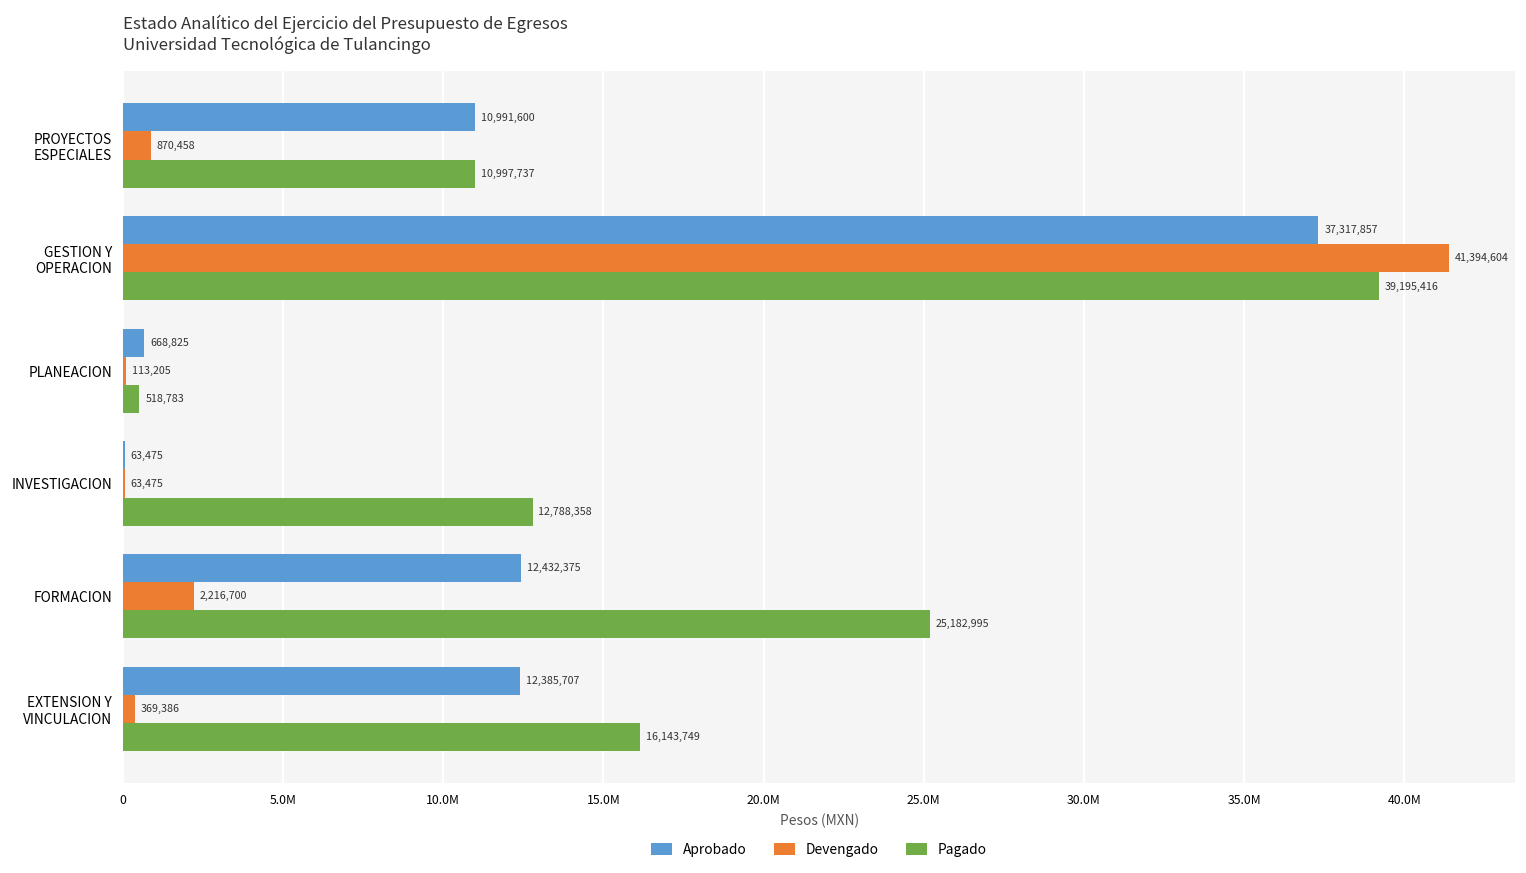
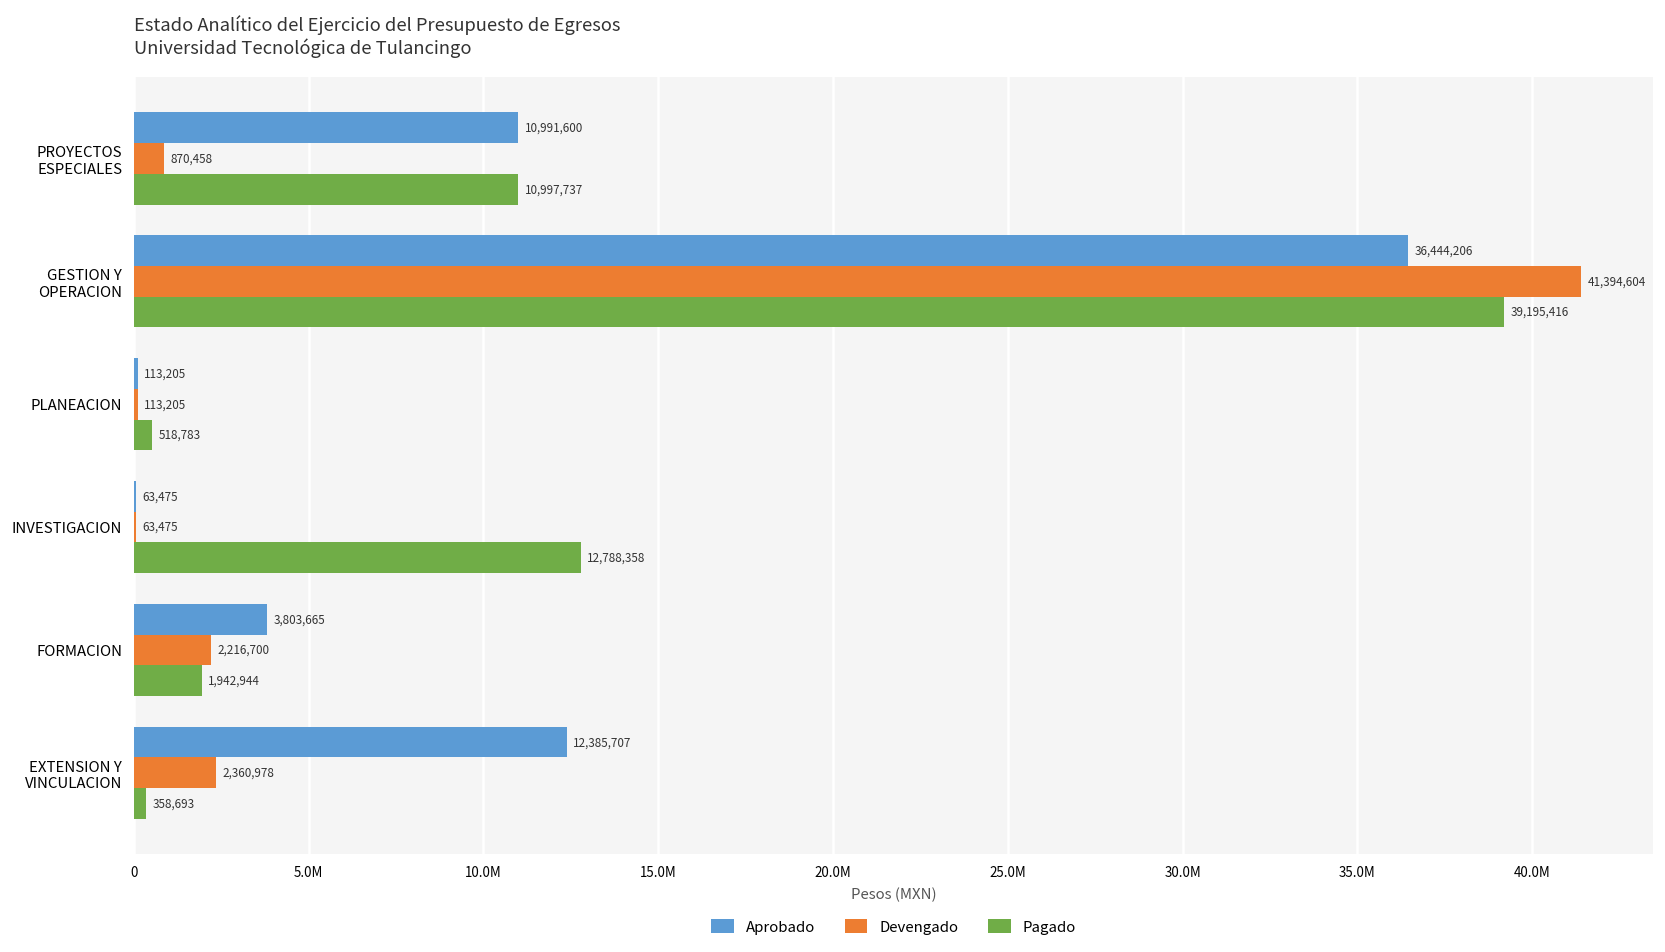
Aprobado, GESTION Y OPERACION: 37,317,857 -> 36,444,206
Aprobado, PLANEACION: 668,825 -> 113,205
Aprobado, FORMACION: 12,432,375 -> 3,803,665
Pagado, FORMACION: 25,182,995 -> 1,942,944
Devengado, EXTENSION Y VINCULACION: 369,386 -> 2,360,978
Pagado, EXTENSION Y VINCULACION: 16,143,749 -> 358,693
